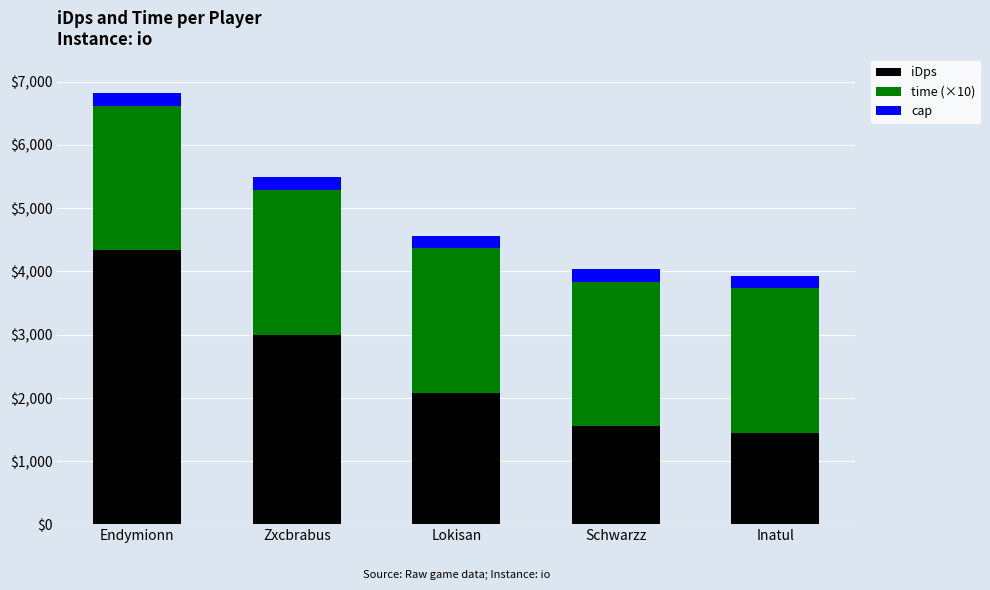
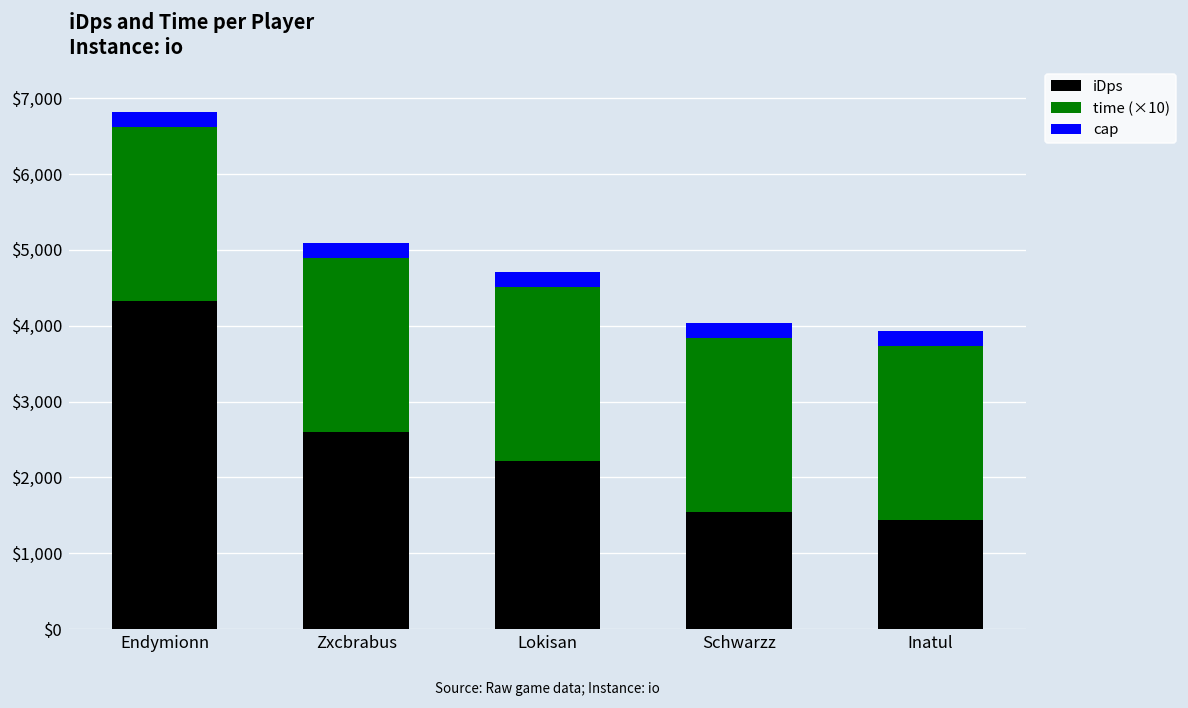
iDps, Zxcbrabus: $3,000 -> $2,600
iDps, Lokisan: $2,100 -> $2,200
